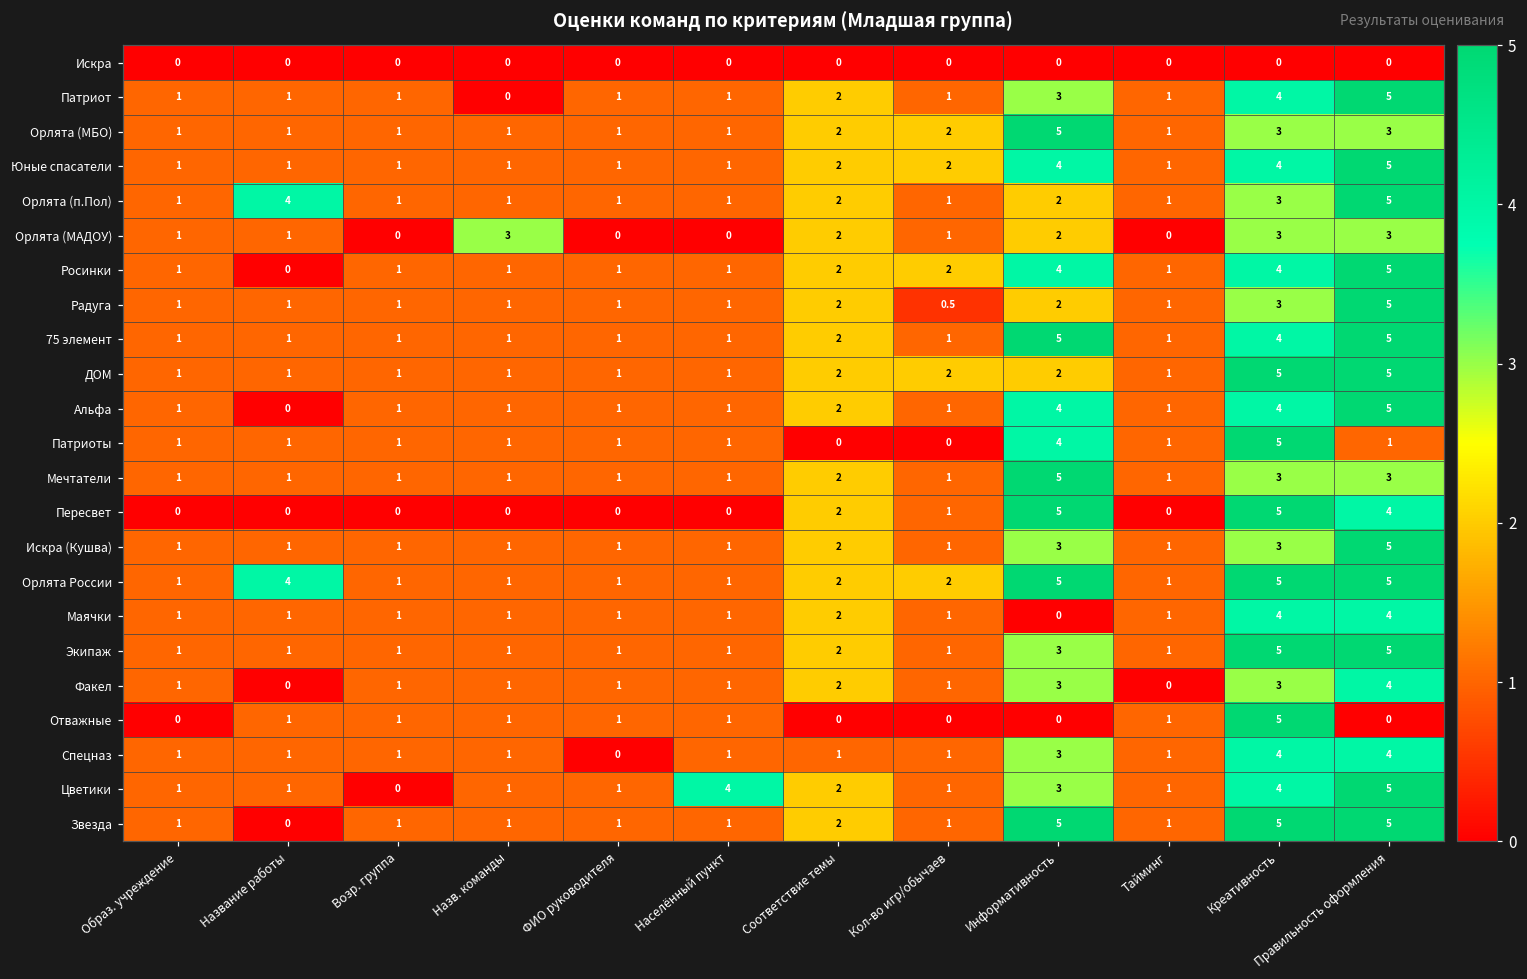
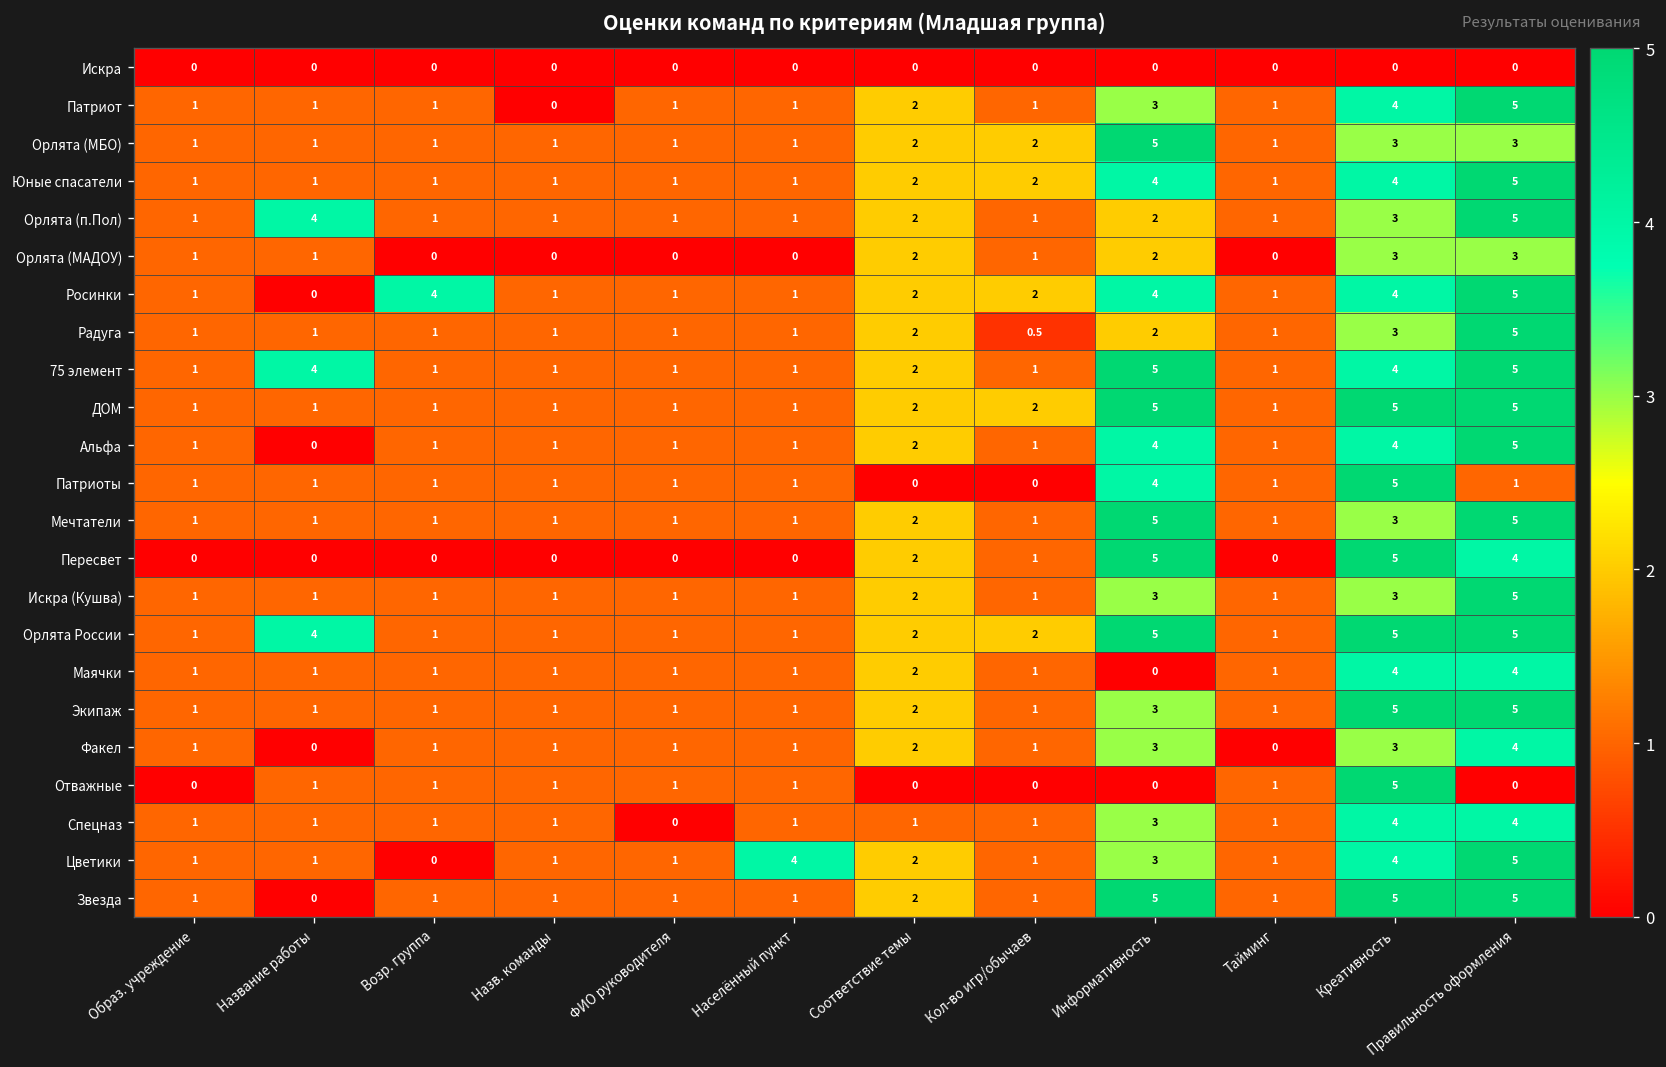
Орлята (МАДОУ), Назв. команды: 3 -> 0
Росинки, Возр. группа: 1 -> 4
75 элемент, Название работы: 1 -> 4
ДОМ, Информативность: 2 -> 5
Мечтатели, Правильность оформления: 3 -> 5
